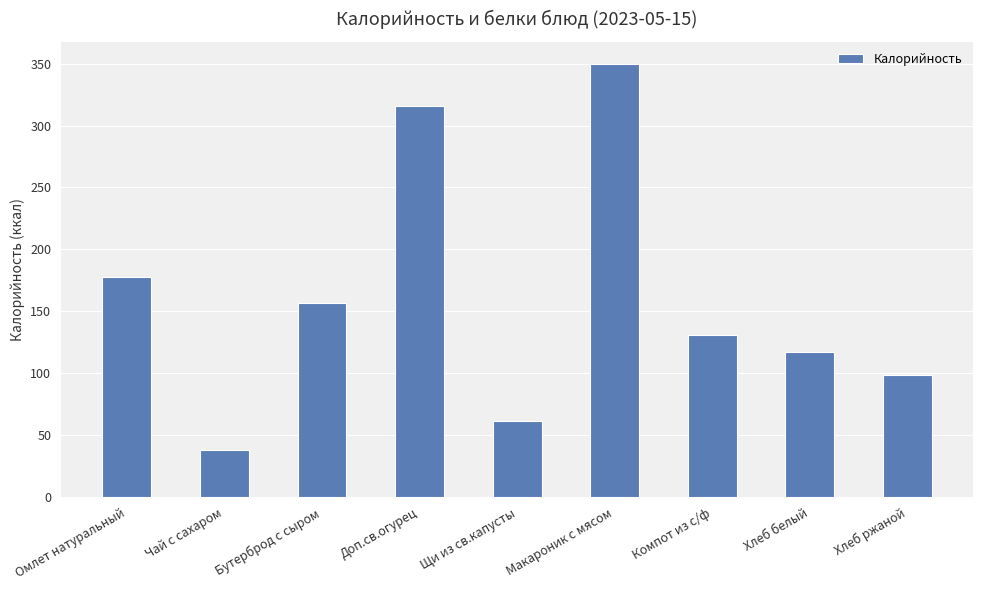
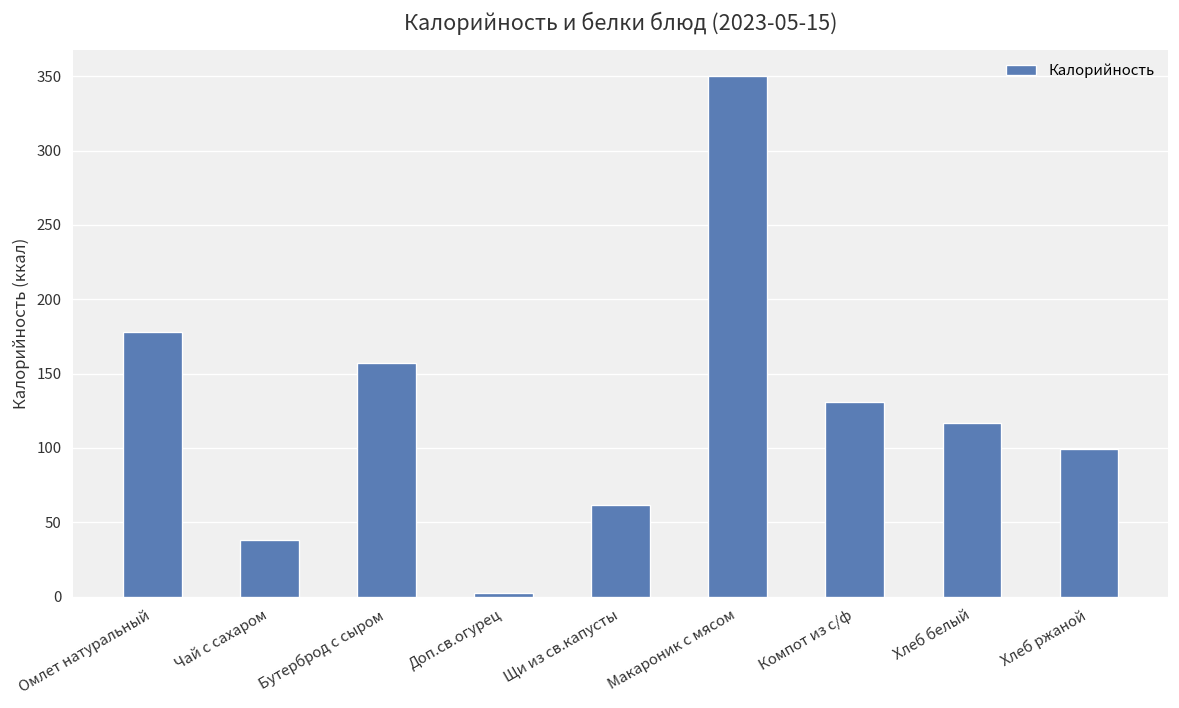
Доп.св.огурец: 315 -> 3
